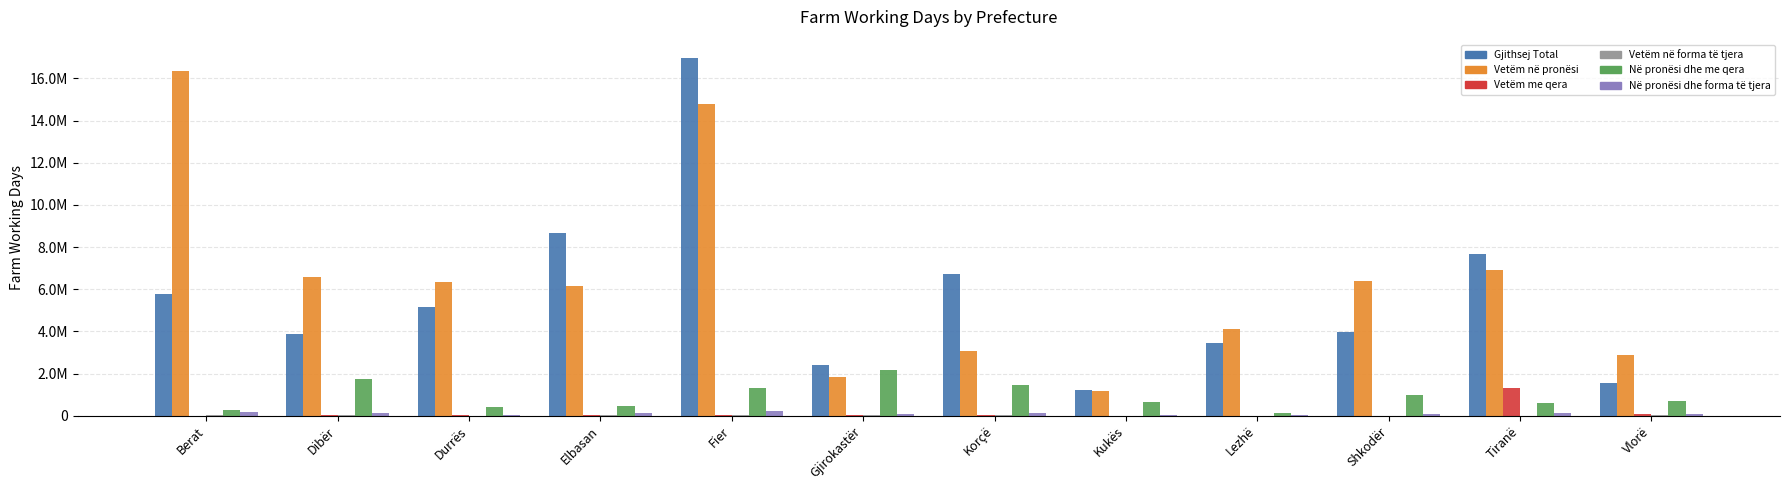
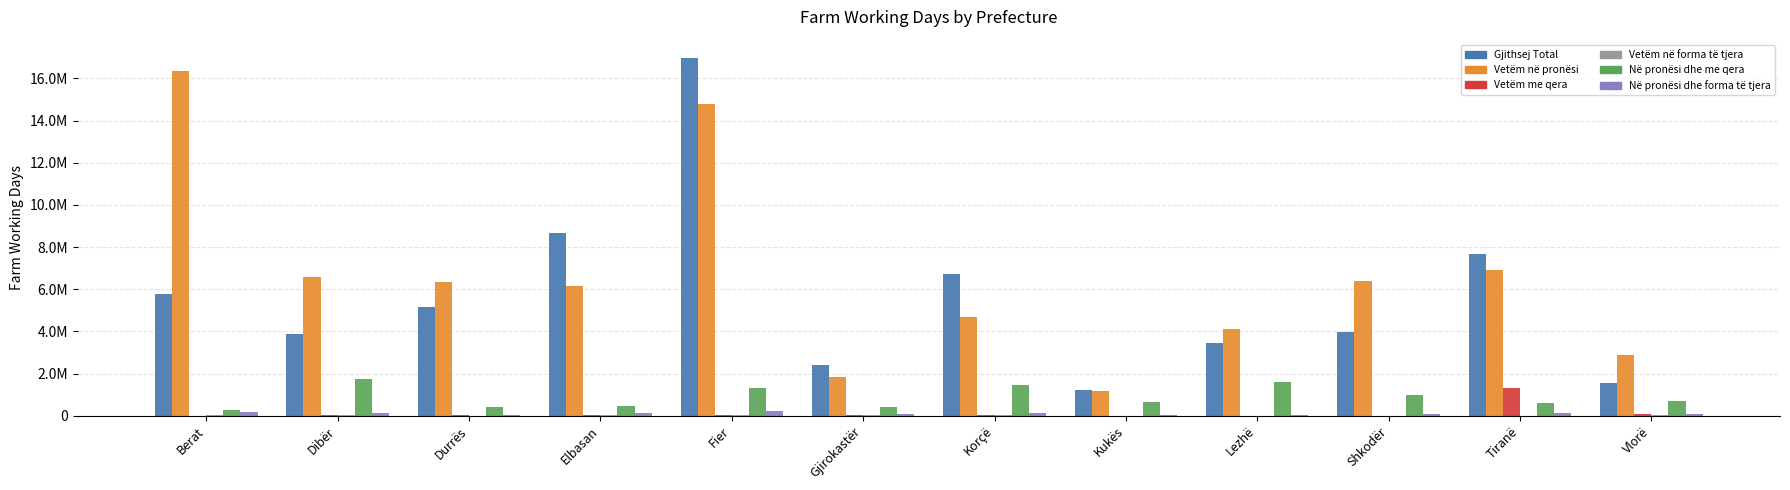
Në pronësi dhe me qera, Gjirokastër: 2200000 -> 400000
Vetëm në pronësi, Korçë: 3100000 -> 4700000
Në pronësi dhe me qera, Lezhë: 100000 -> 1600000
